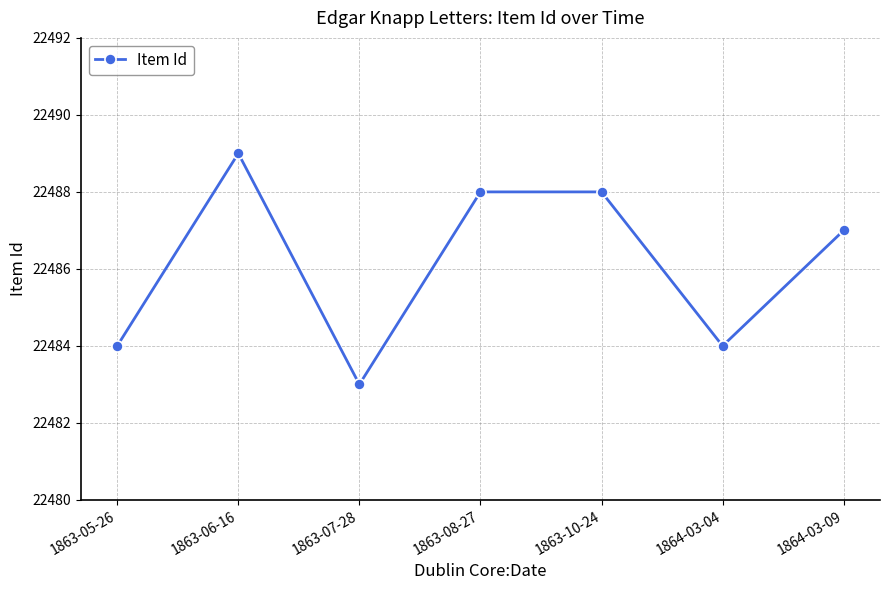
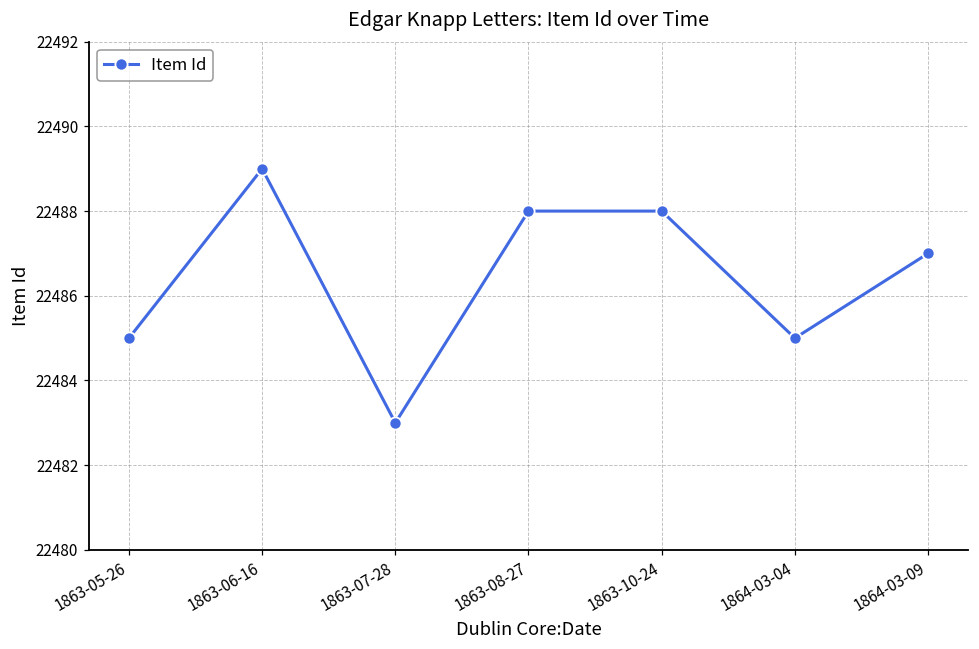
1863-05-26: 22484 -> 22485
1864-03-04: 22484 -> 22485
